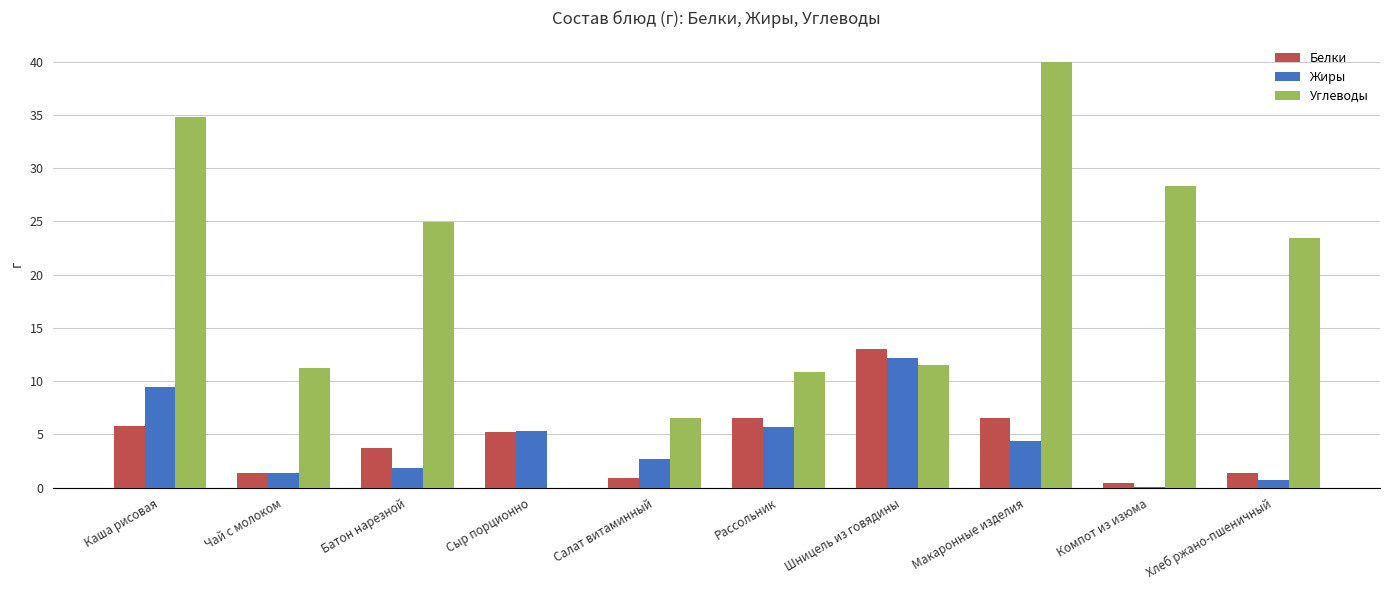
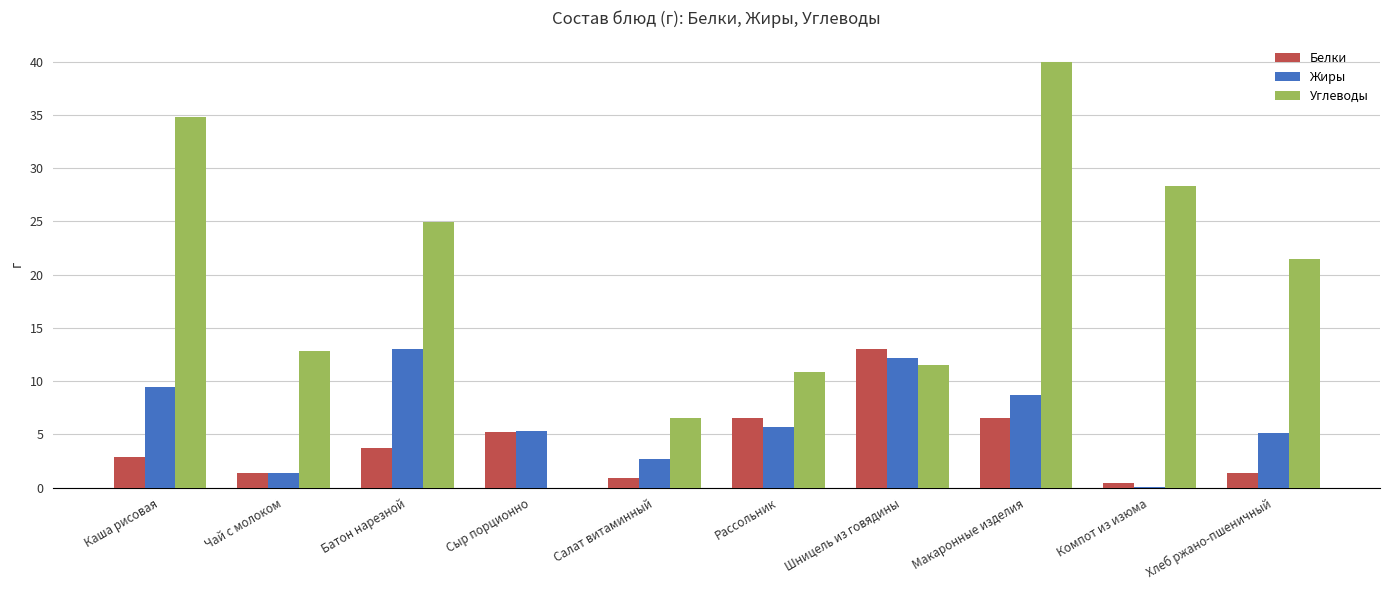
Белки, Каша рисовая: 5.8 -> 2.9
Углеводы, Чай с молоком: 11.2 -> 12.8
Жиры, Батон нарезной: 1.9 -> 13.0
Жиры, Макаронные изделия: 4.4 -> 8.7
Жиры, Хлеб ржано-пшеничный: 0.7 -> 5.1
Углеводы, Хлеб ржано-пшеничный: 23.5 -> 21.5
